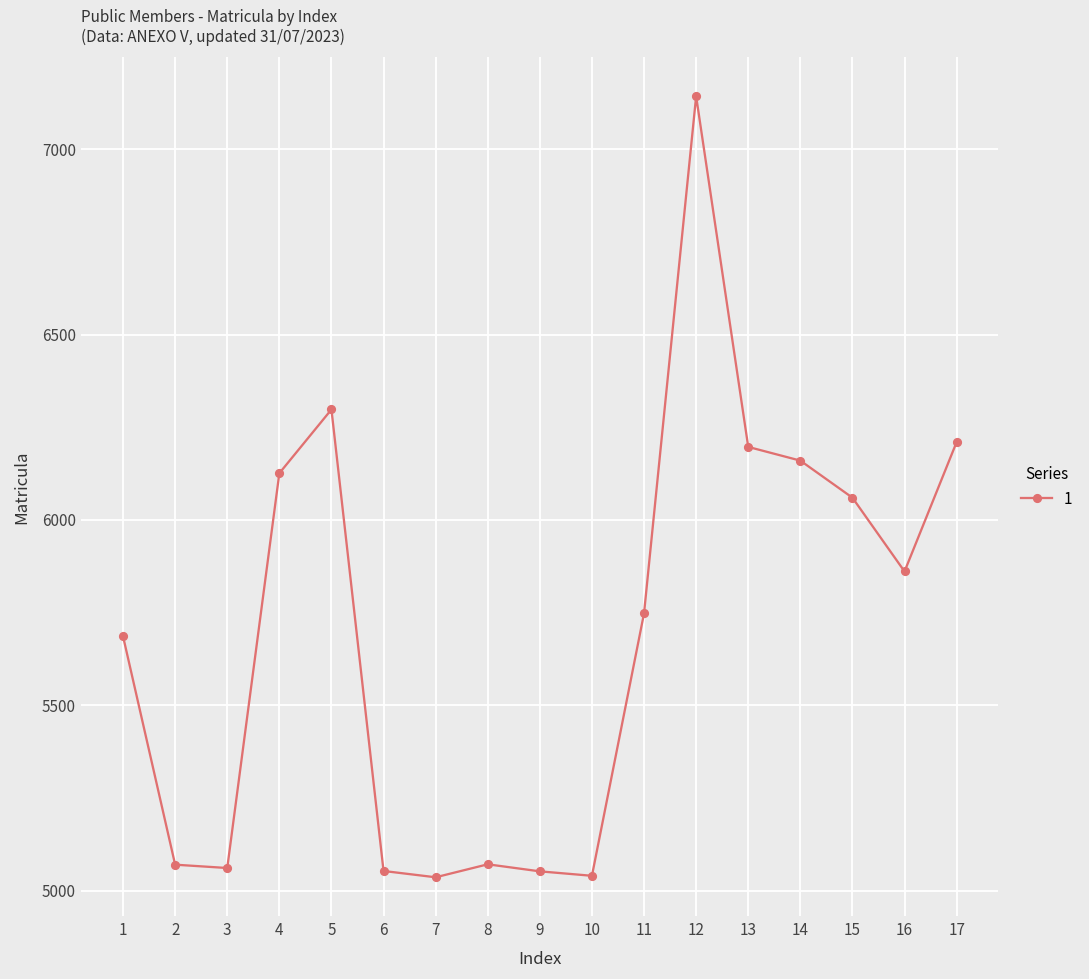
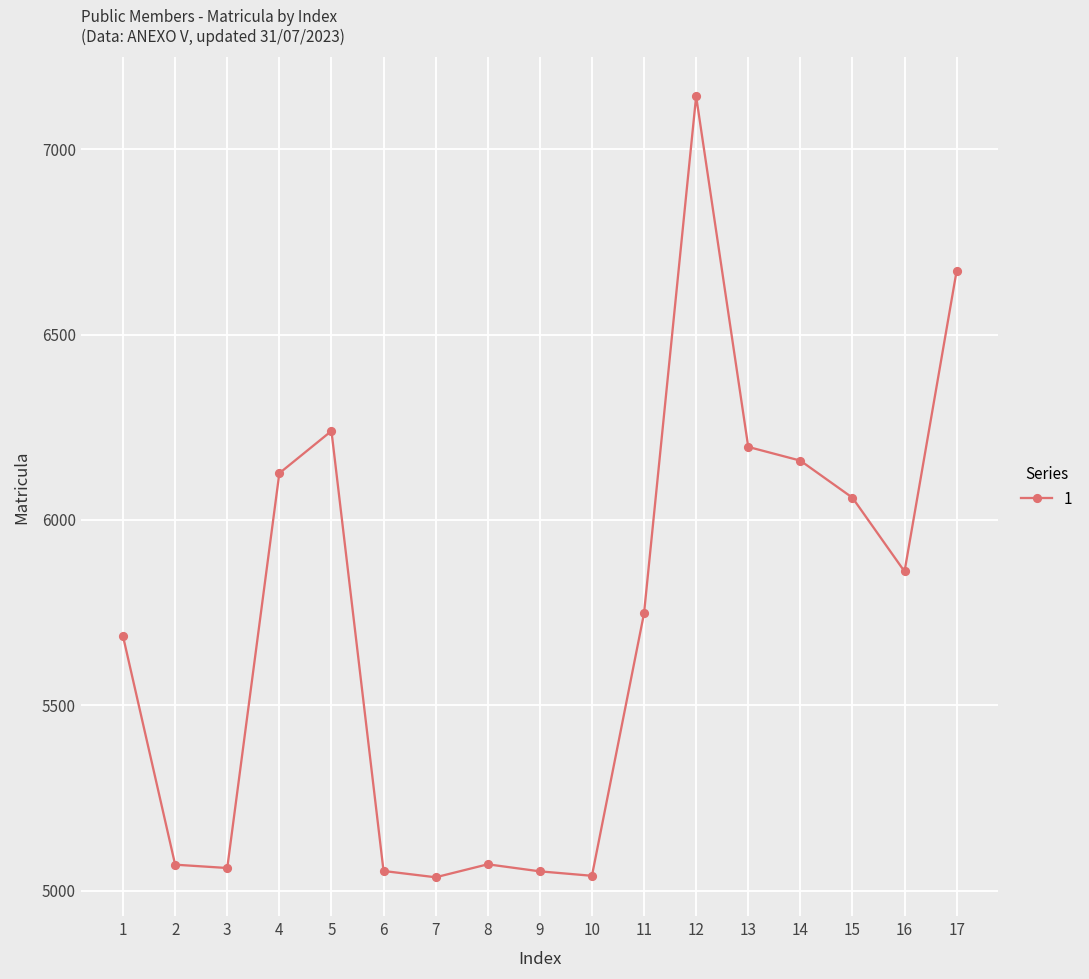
5: 6300 -> 6240
17: 6210 -> 6670
